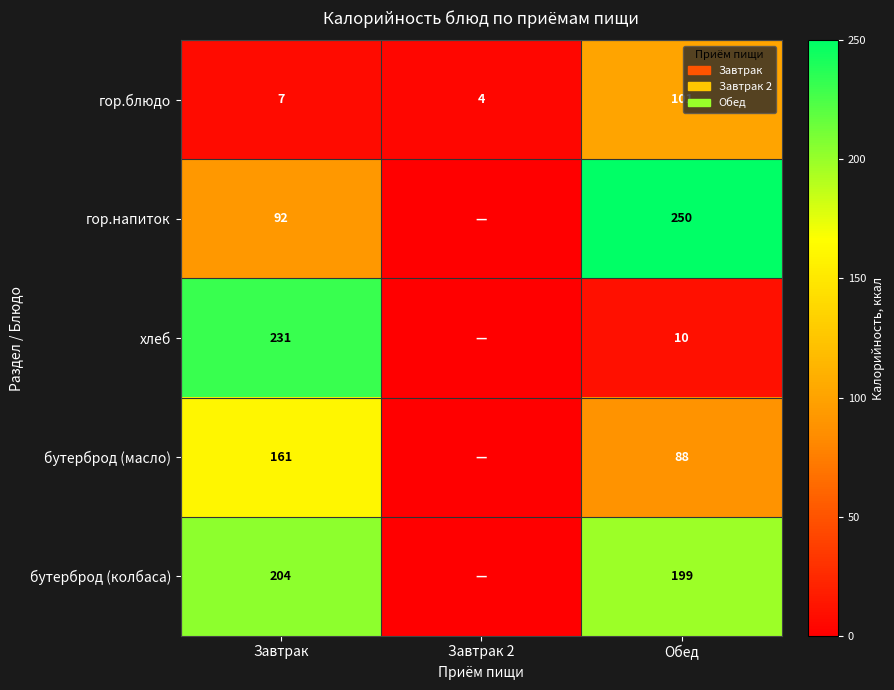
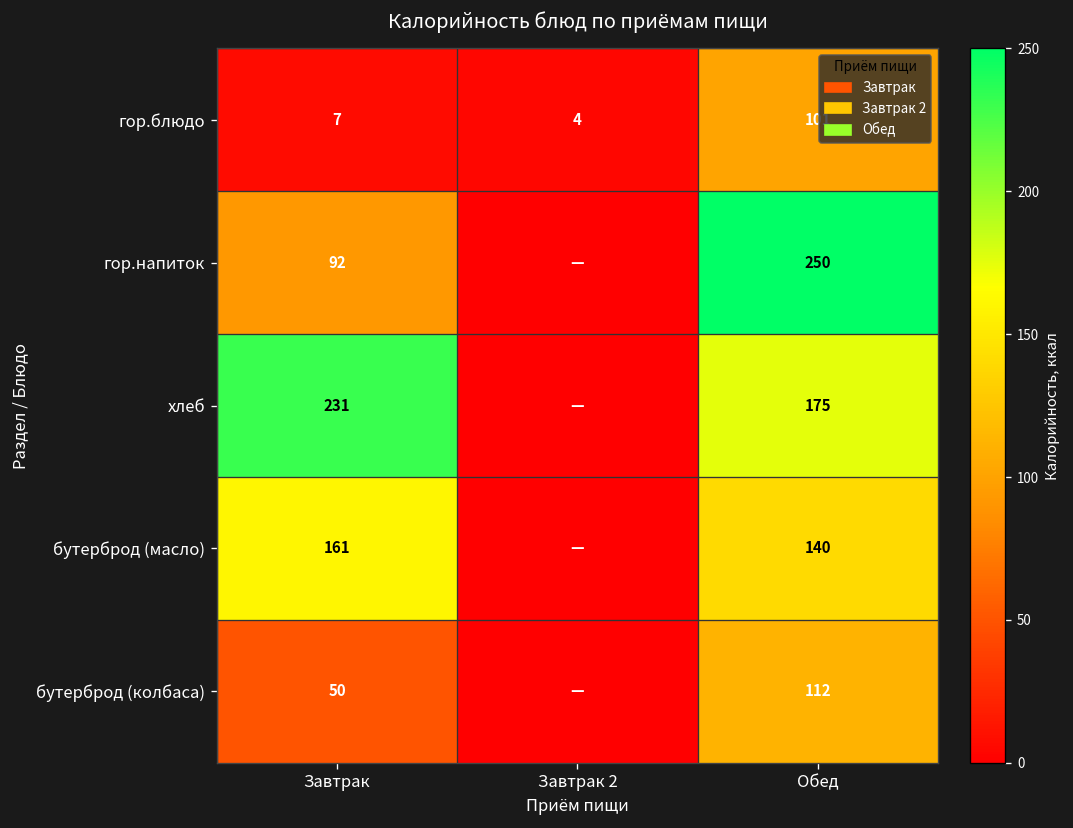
хлеб, Обед: 10 -> 175
бутерброд (масло), Обед: 88 -> 140
бутерброд (колбаса), Завтрак: 204 -> 50
бутерброд (колбаса), Обед: 199 -> 112
